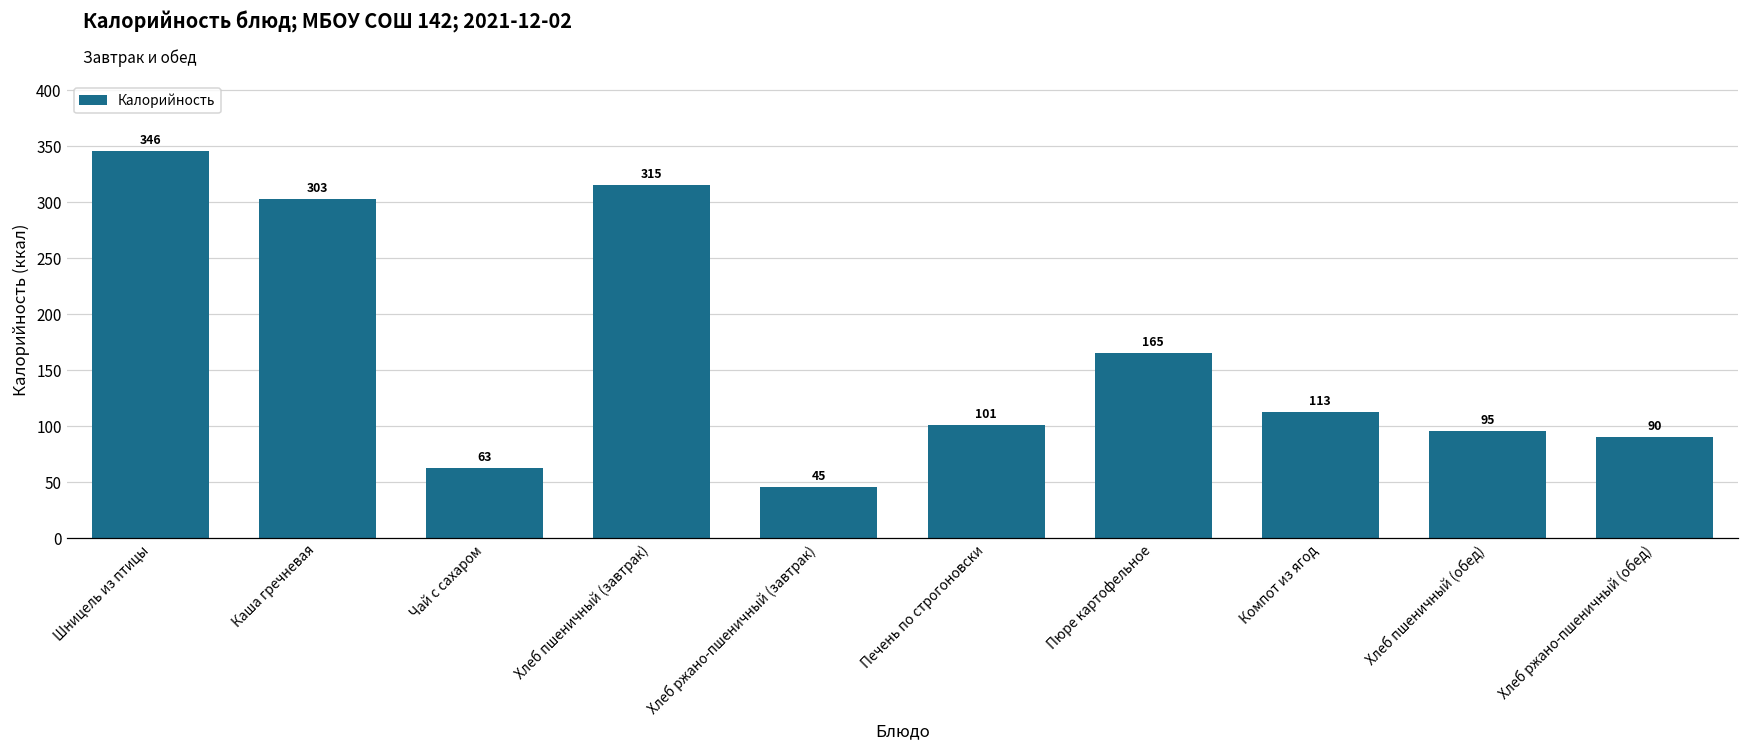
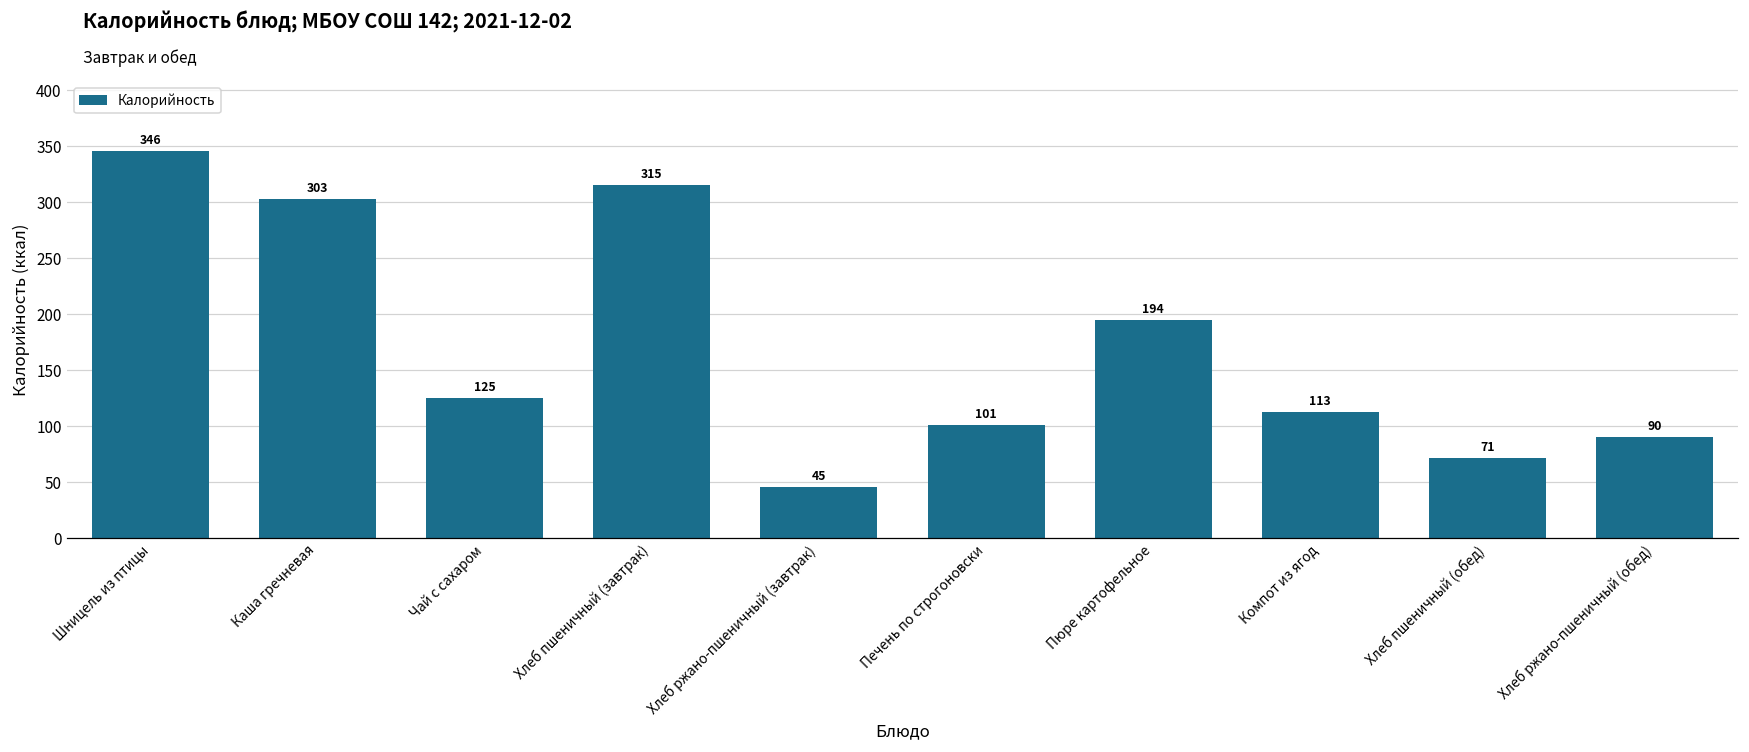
Чай с сахаром: 63 -> 125
Пюре картофельное: 165 -> 194
Хлеб пшеничный (обед): 95 -> 71
